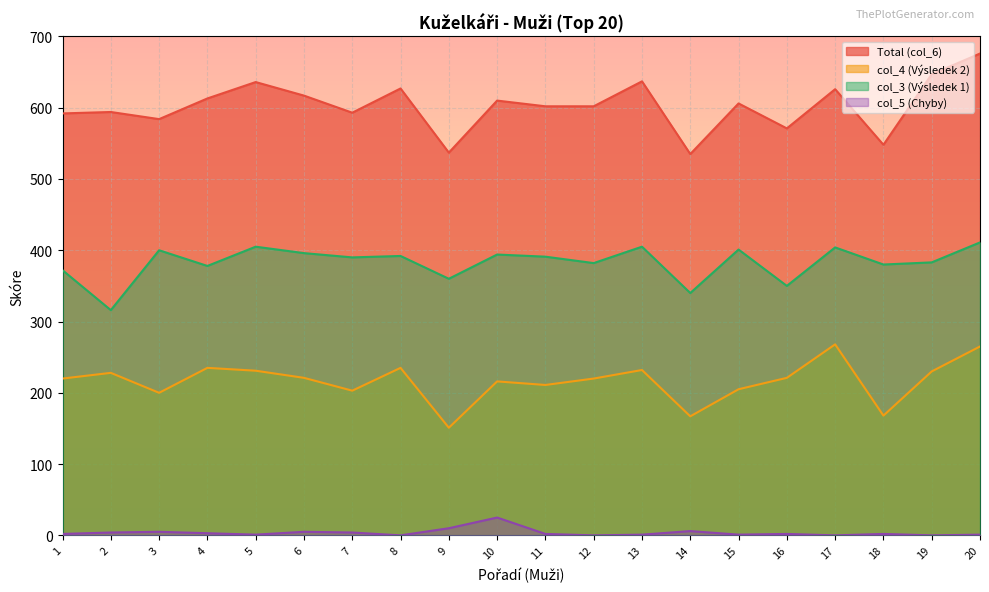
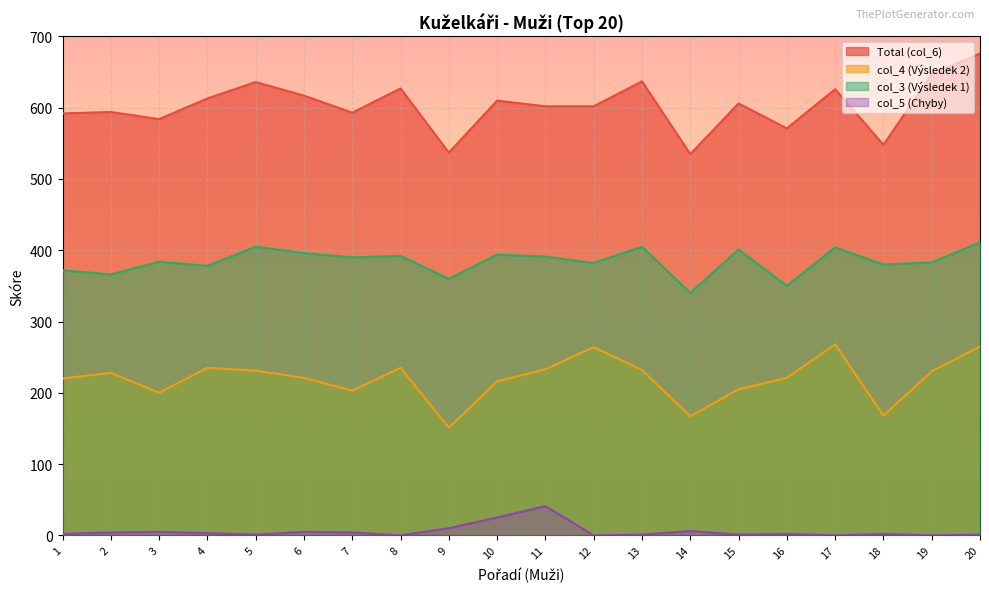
col_3 (Výsledek 1), 2: 320 -> 370
col_3 (Výsledek 1), 3: 400 -> 380
col_4 (Výsledek 2), 11: 210 -> 230
col_5 (Chyby), 11: 0 -> 40
col_4 (Výsledek 2), 12: 220 -> 260
